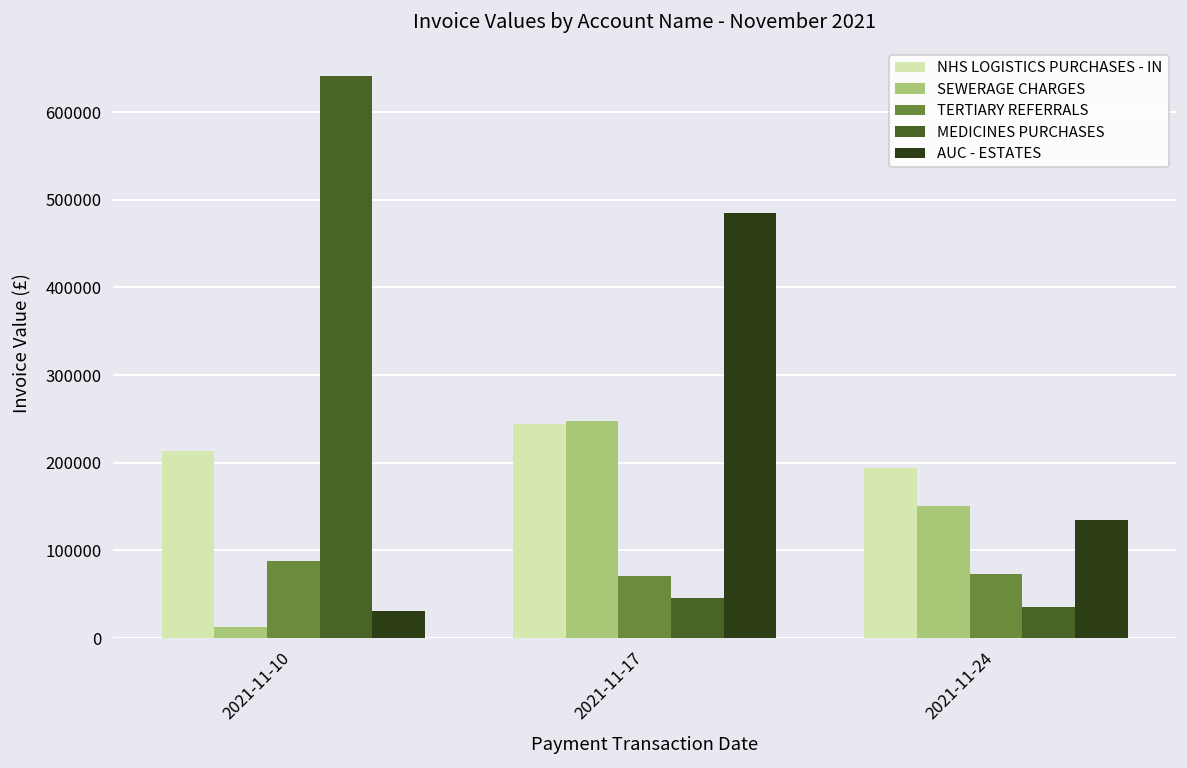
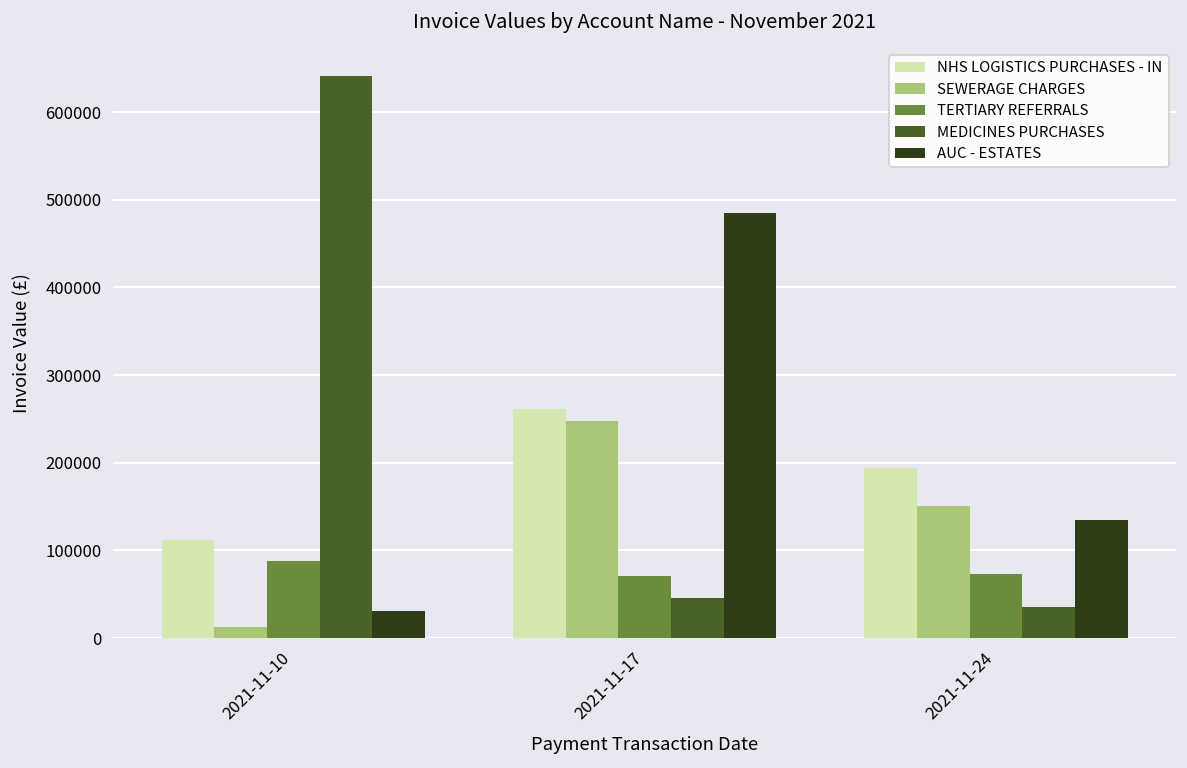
NHS LOGISTICS PURCHASES - IN, 2021-11-10: 210000 -> 110000
NHS LOGISTICS PURCHASES - IN, 2021-11-17: 240000 -> 260000
